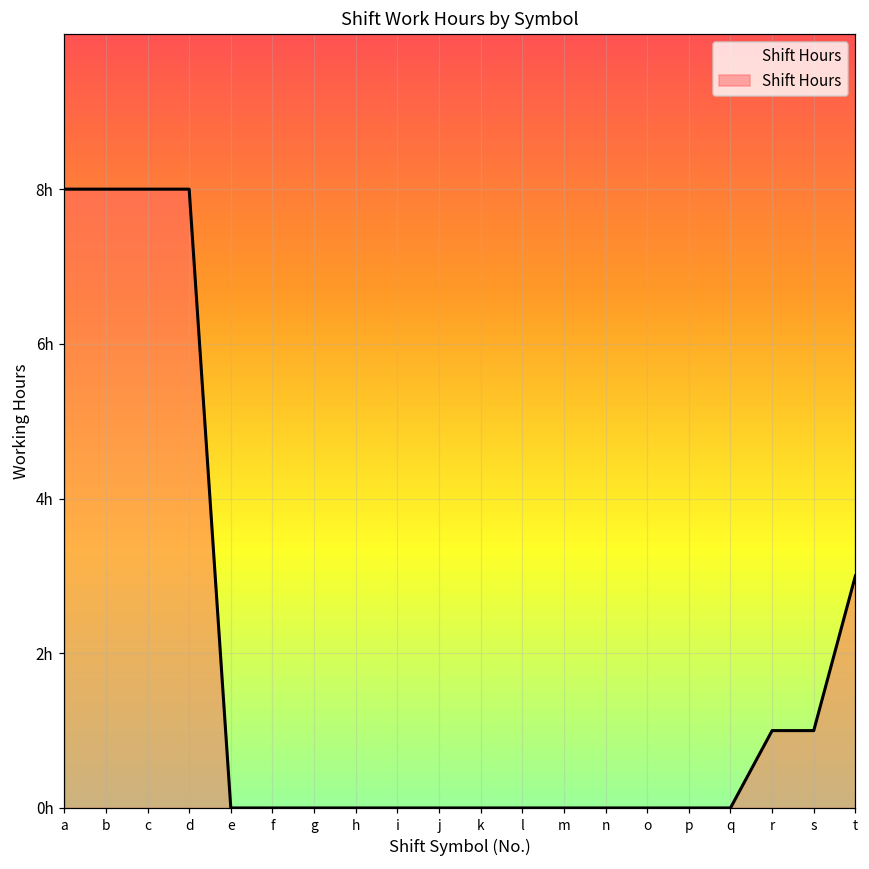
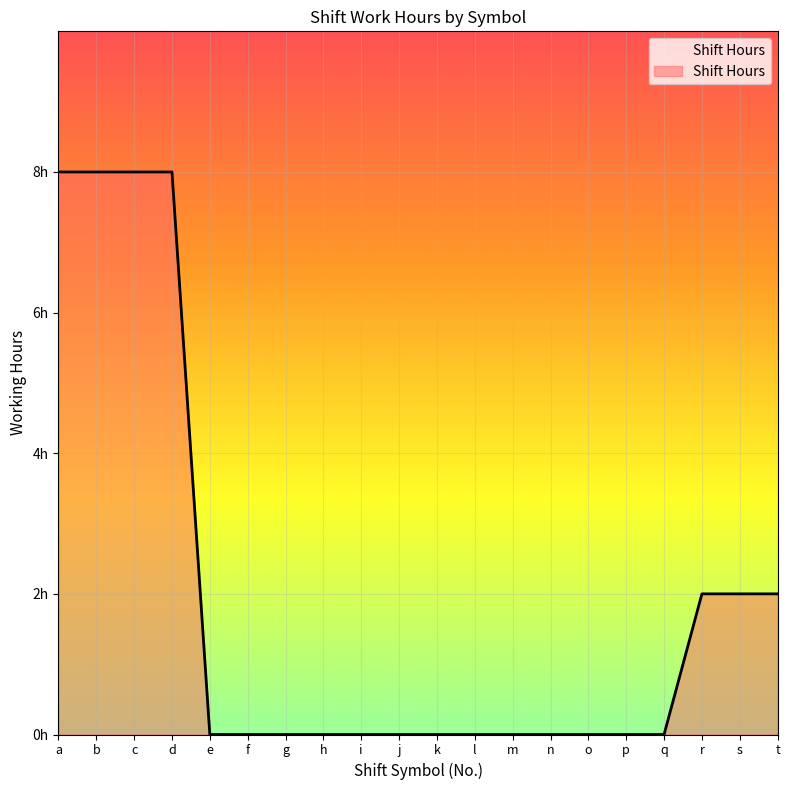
r: 1h -> 2h
s: 1h -> 2h
t: 3h -> 2h
